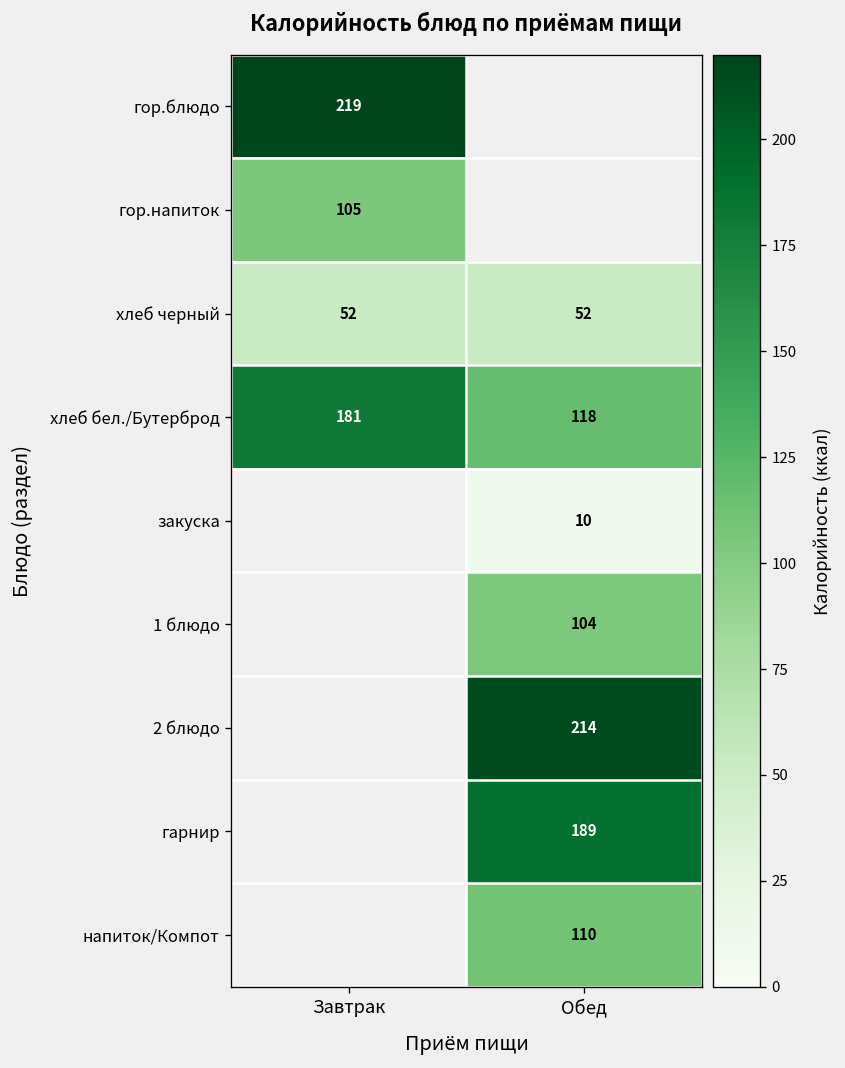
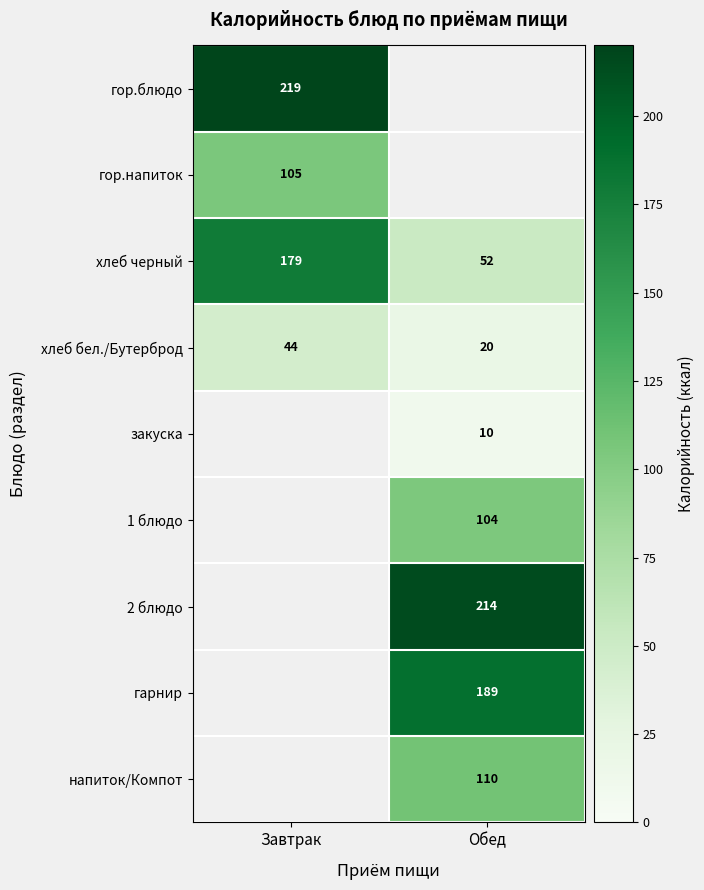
хлеб черный, Завтрак: 52 -> 179
хлеб бел./Бутерброд, Завтрак: 181 -> 44
хлеб бел./Бутерброд, Обед: 118 -> 20
